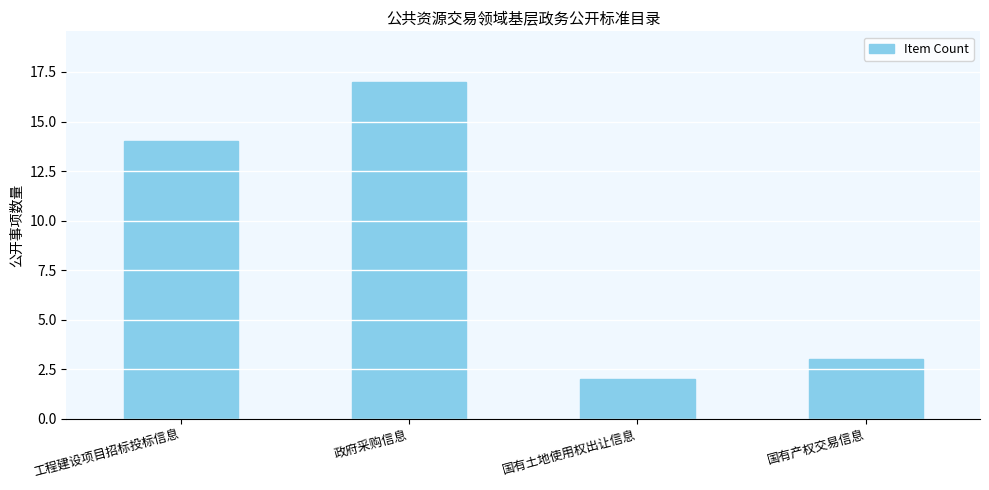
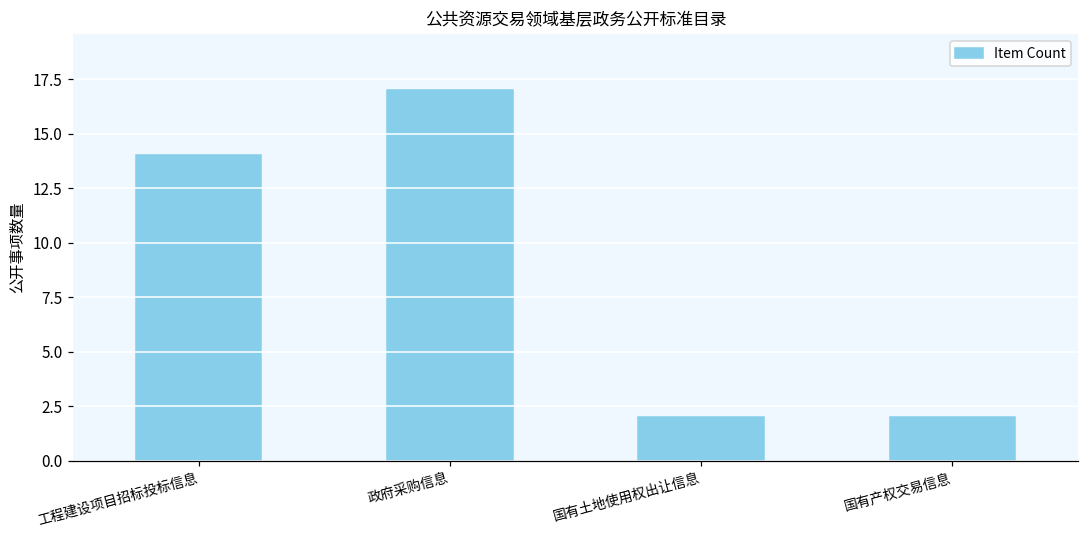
国有产权交易信息: 3 -> 2
